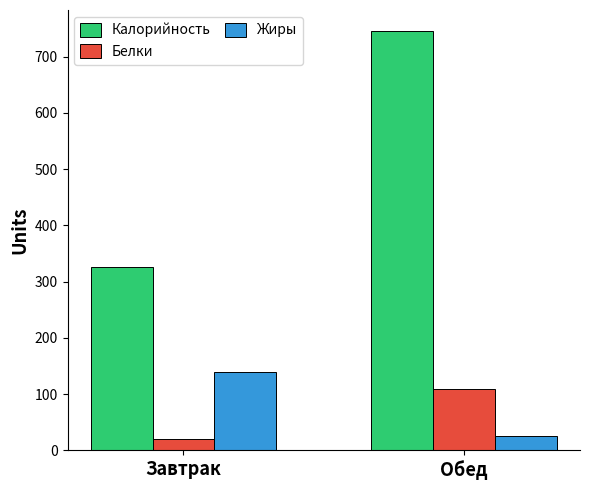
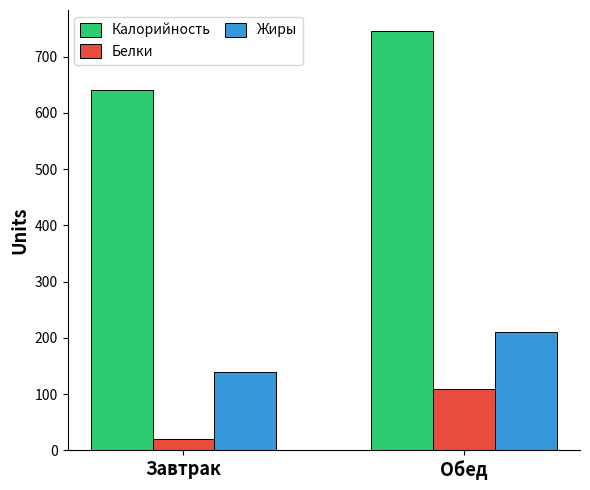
Калорийность, Завтрак: 330 -> 640
Жиры, Обед: 30 -> 210
